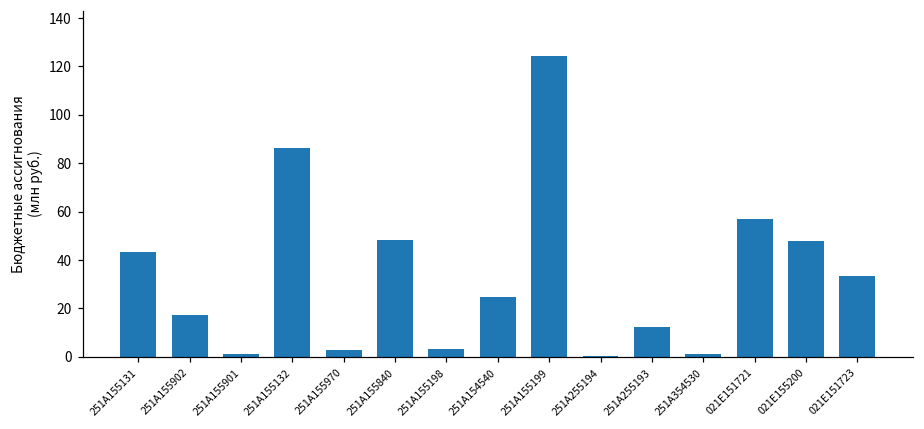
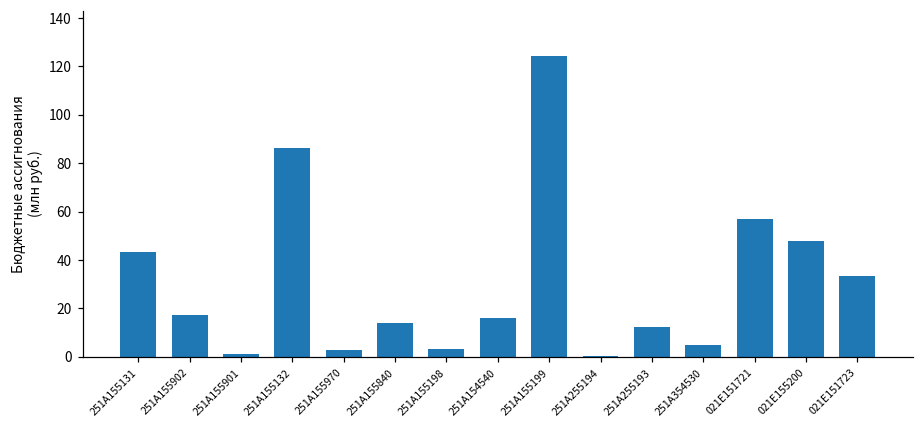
251A155840: 48 -> 14
251A154540: 25 -> 16
251A354530: 1 -> 5
